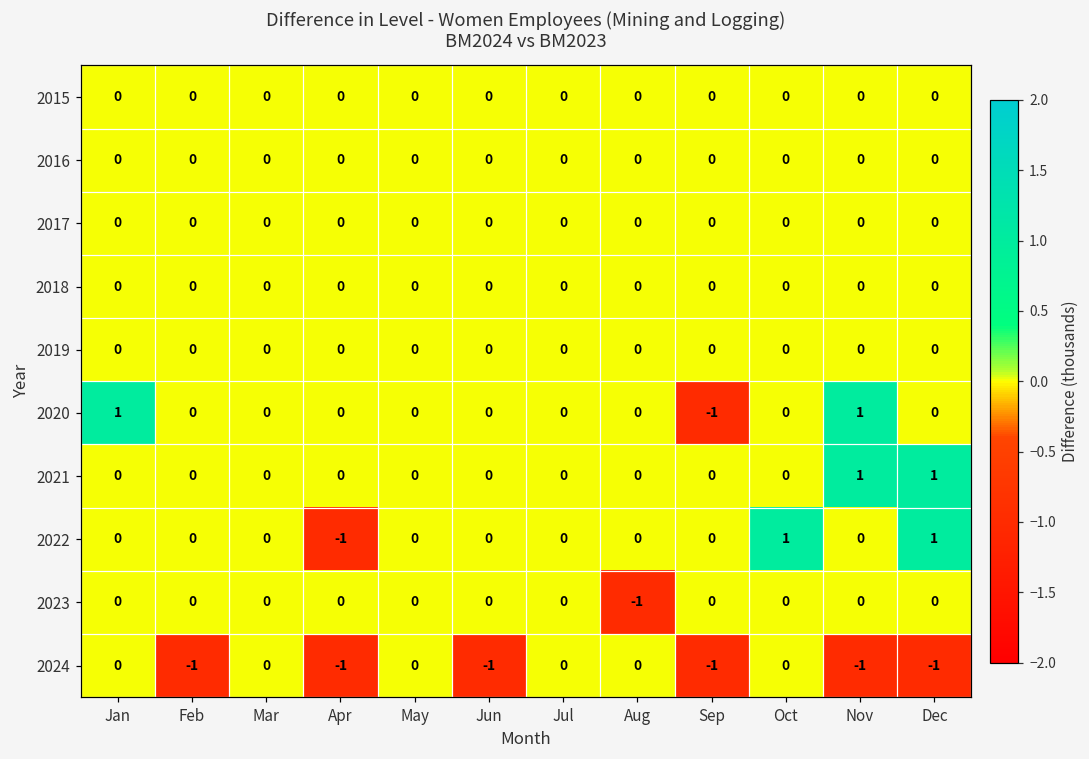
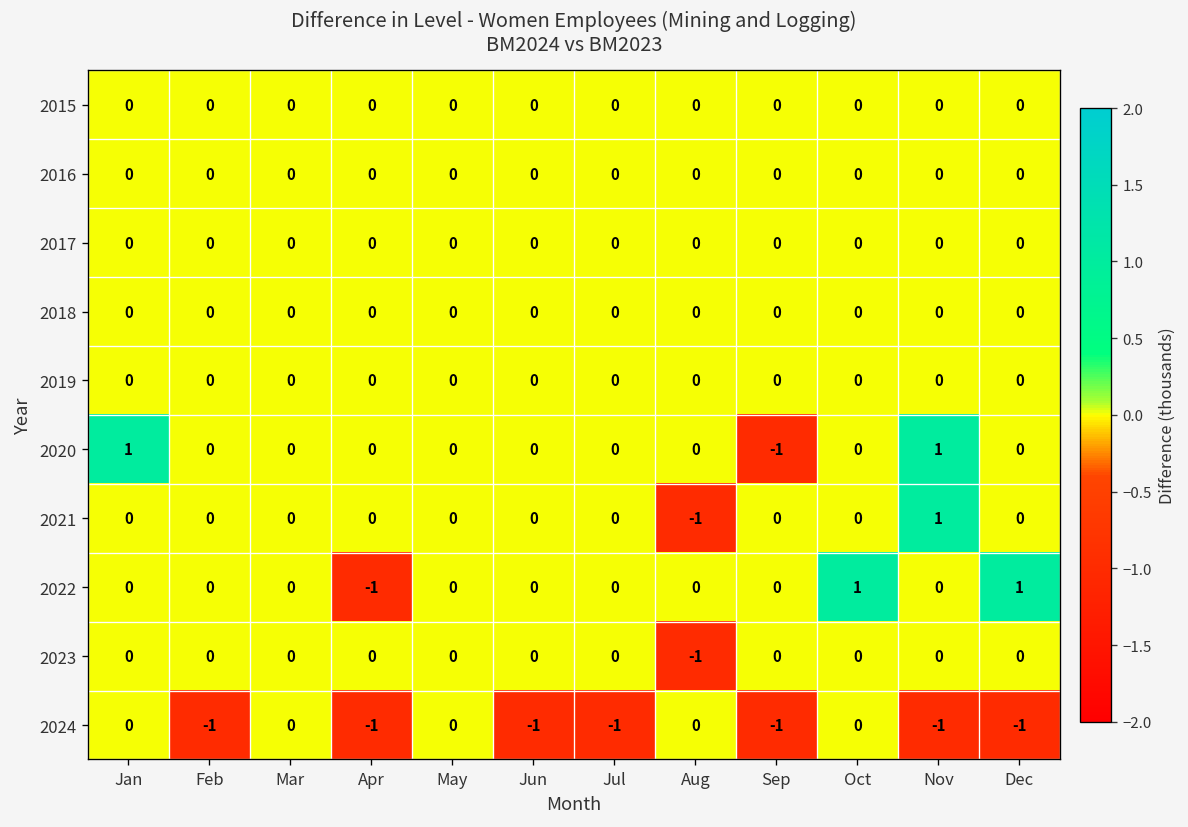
2021, Aug: 0 -> -1
2021, Dec: 1 -> 0
2024, Jul: 0 -> -1
